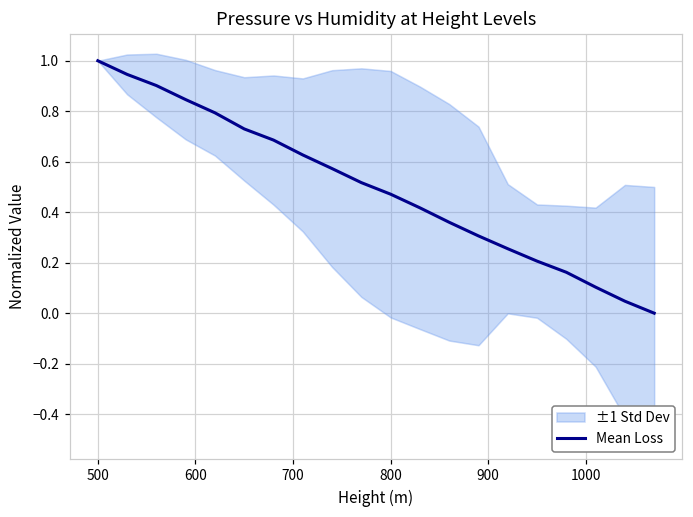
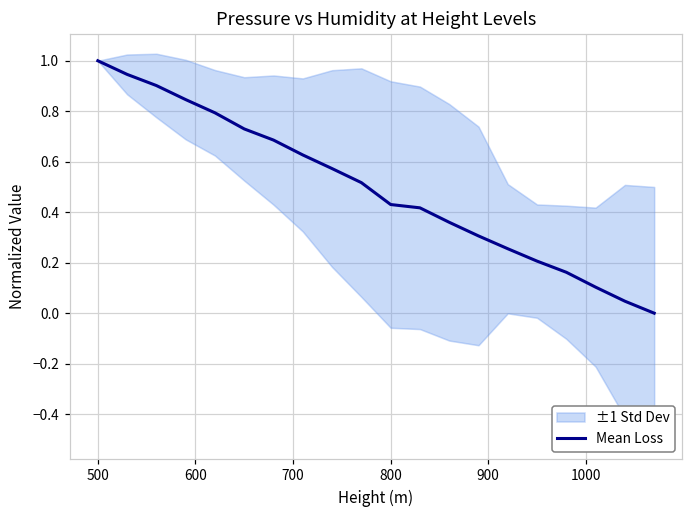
Mean Loss, 800: 0.47 -> 0.43
